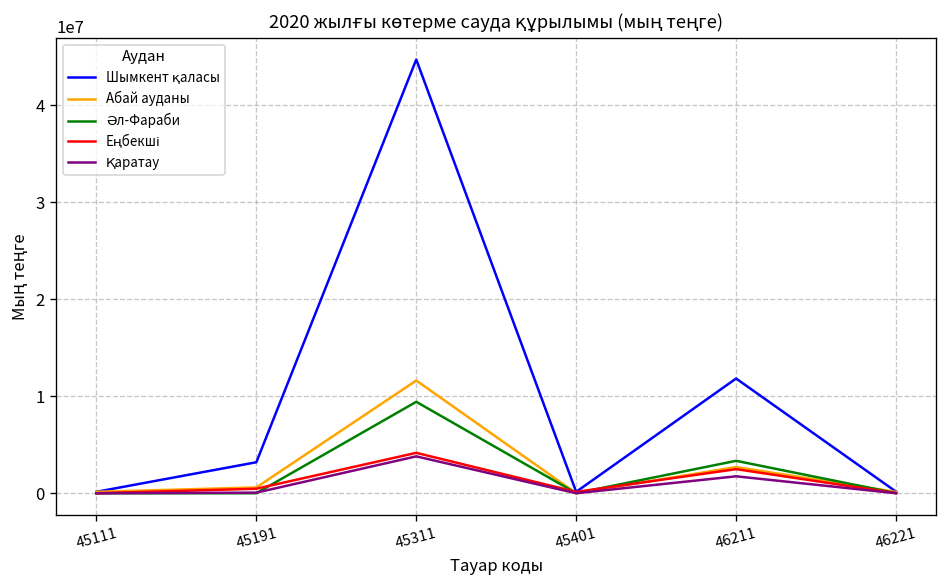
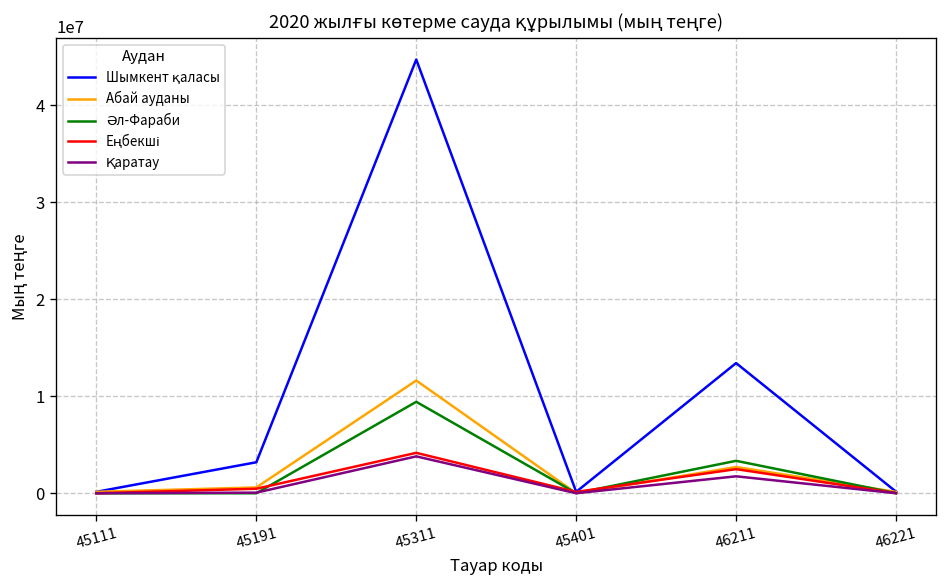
Шымкент қаласы, 46211: 12000000 -> 13000000
